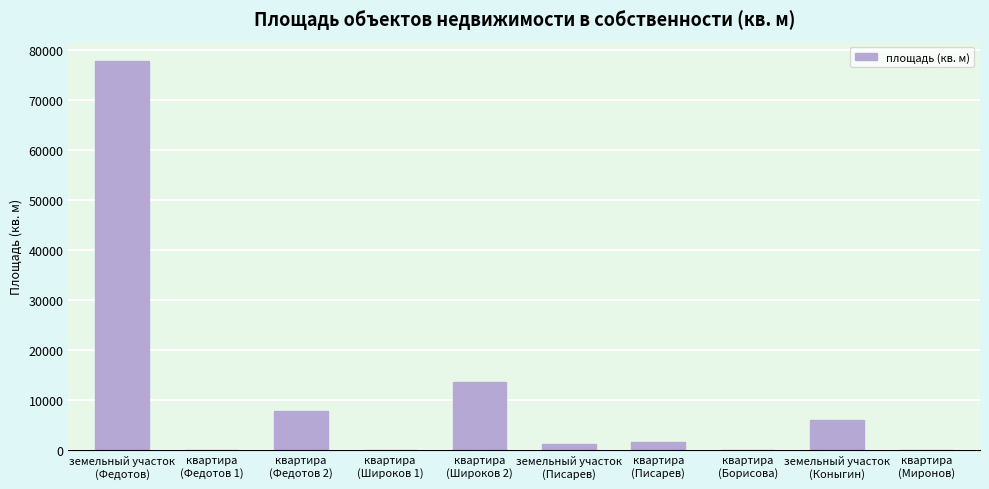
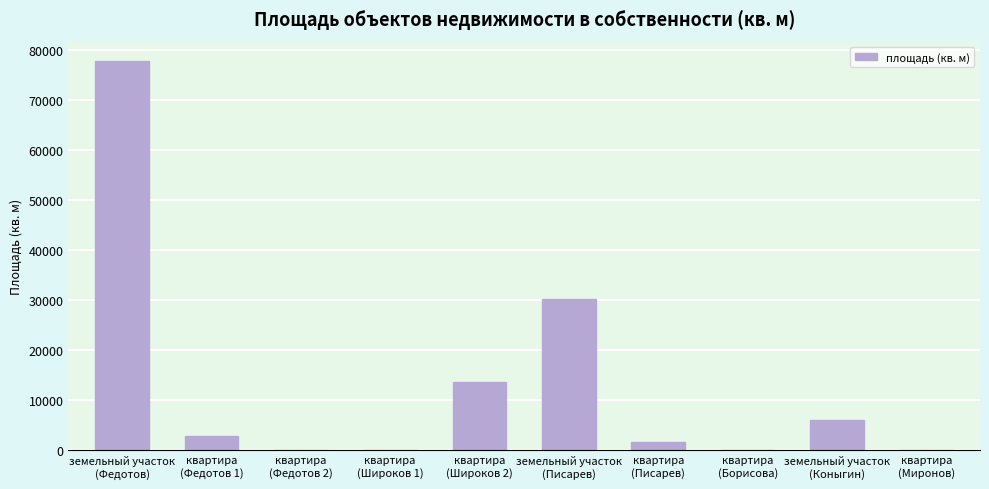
квартира (Федотов 1): 0 -> 3000
квартира (Федотов 2): 8000 -> 0
земельный участок (Писарев): 1000 -> 30000
